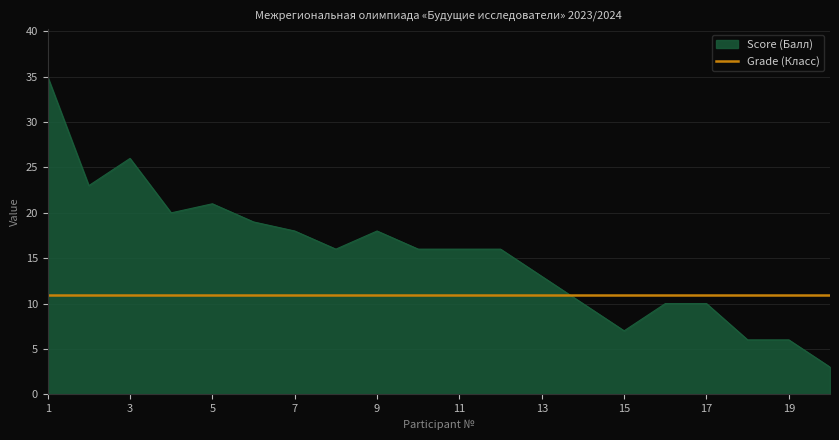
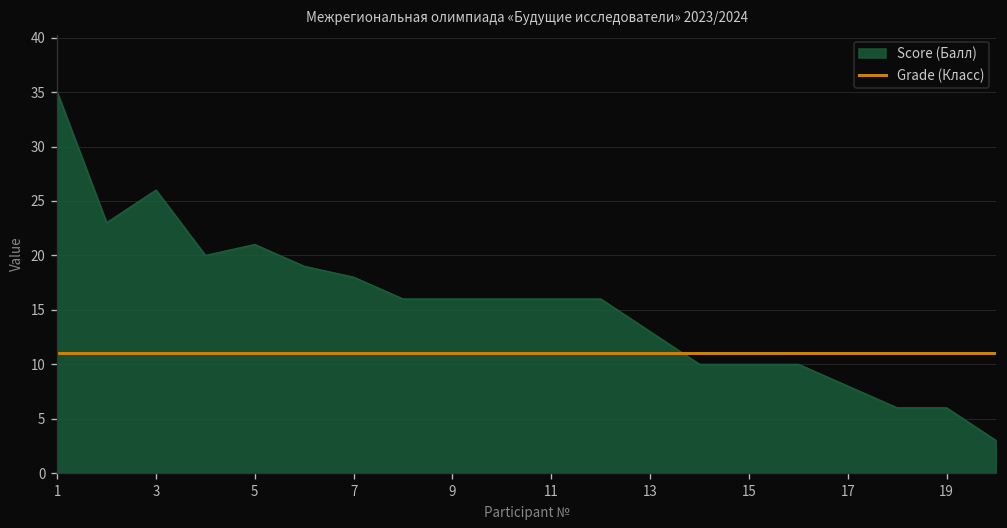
Score (Балл), 9: 18 -> 16
Score (Балл), 15: 7 -> 10
Score (Балл), 17: 10 -> 8
